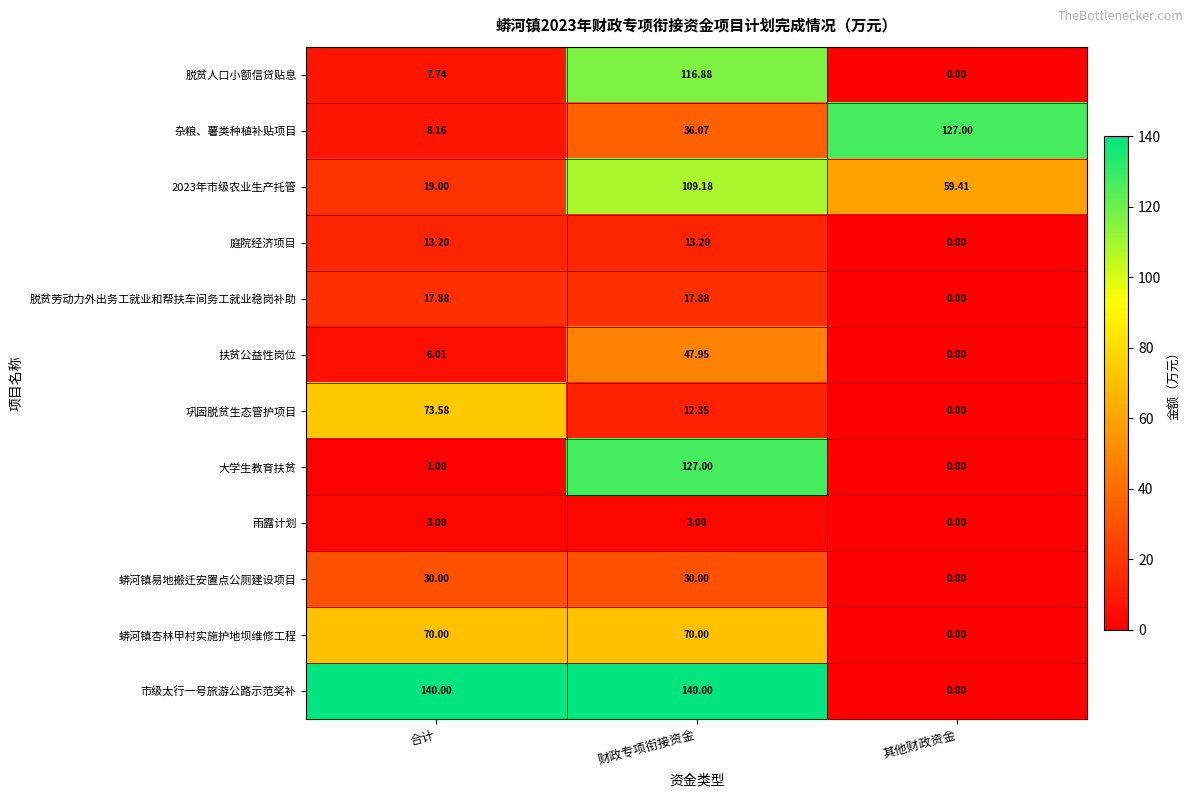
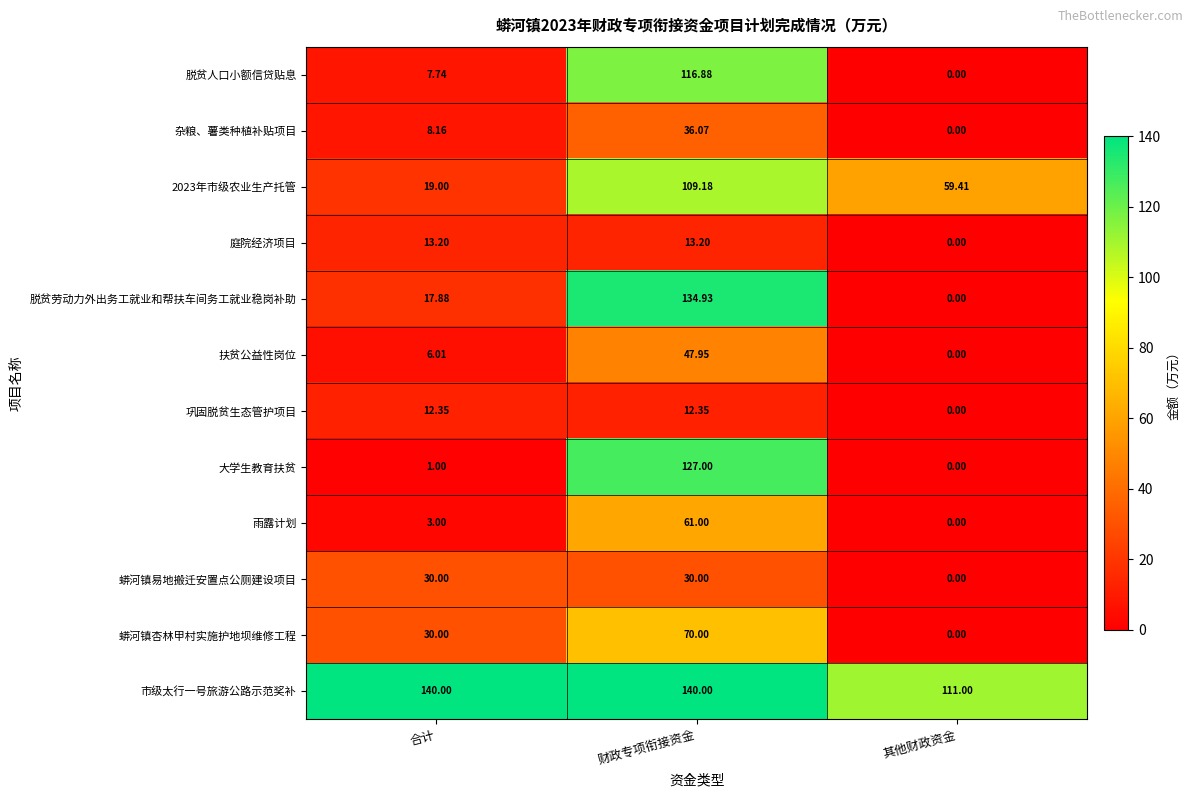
杂粮、薯类种植补贴项目, 其他财政资金: 127.00 -> 0.00
脱贫劳动力外出务工就业和帮扶车间务工就业稳岗补助, 财政专项衔接资金: 17.88 -> 134.93
巩固脱贫生态管护项目, 合计: 73.58 -> 12.35
雨露计划, 财政专项衔接资金: 3.00 -> 61.00
蟒河镇杏林甲村实施护地坝维修工程, 合计: 70.00 -> 30.00
市级太行一号旅游公路示范奖补, 其他财政资金: 0.00 -> 111.00
